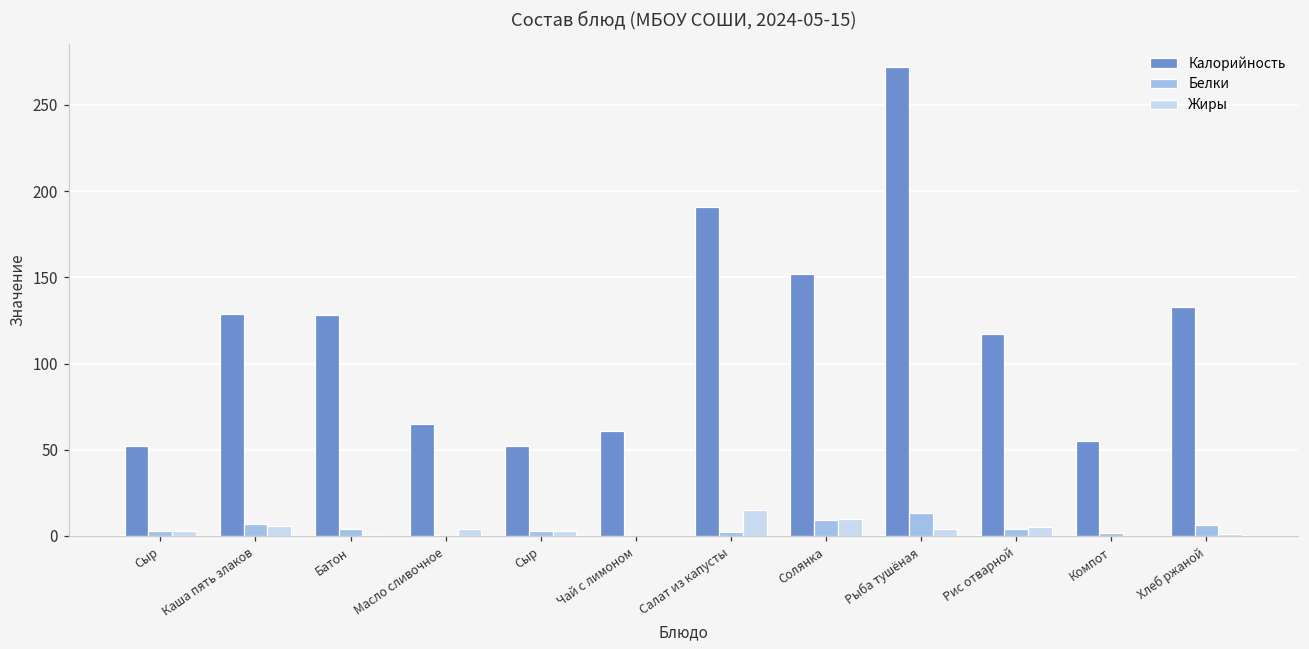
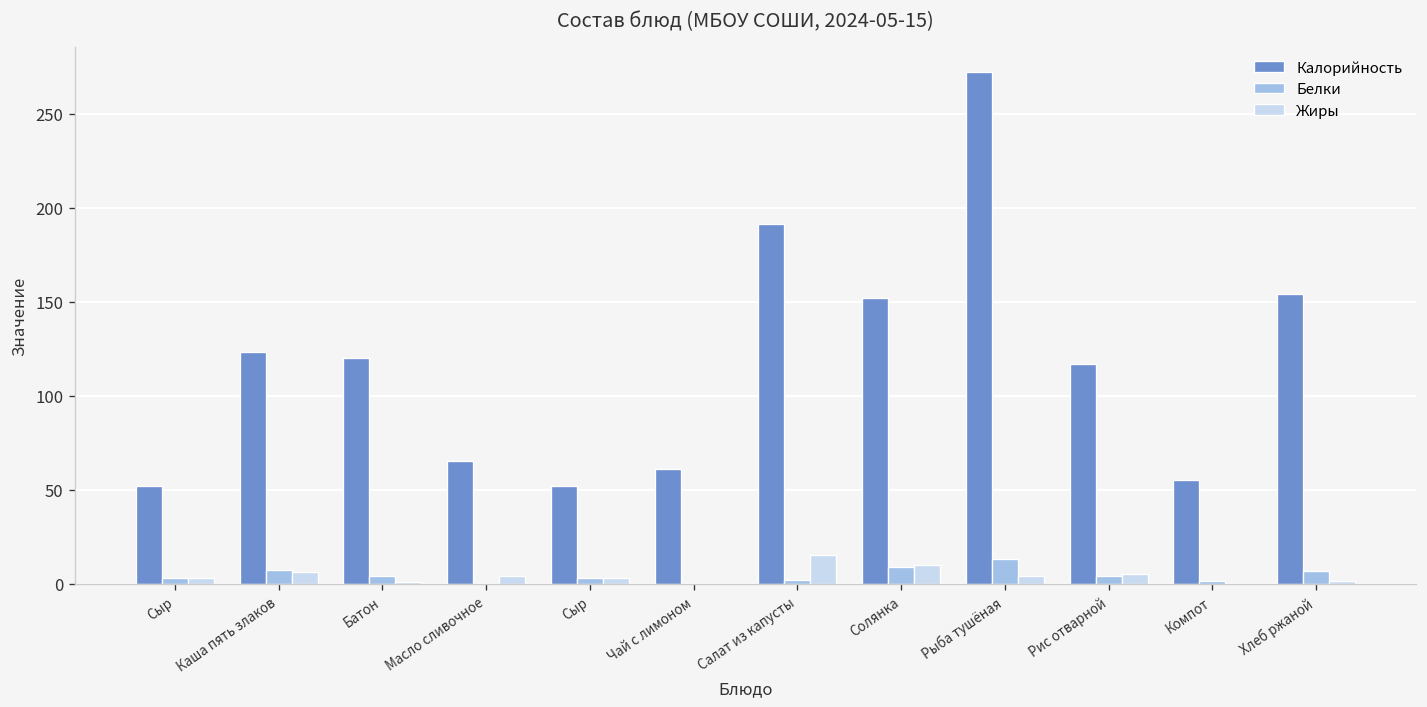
Калорийность, Каша пять злаков: 129 -> 123
Калорийность, Батон: 128 -> 120
Калорийность, Хлеб ржаной: 133 -> 154
